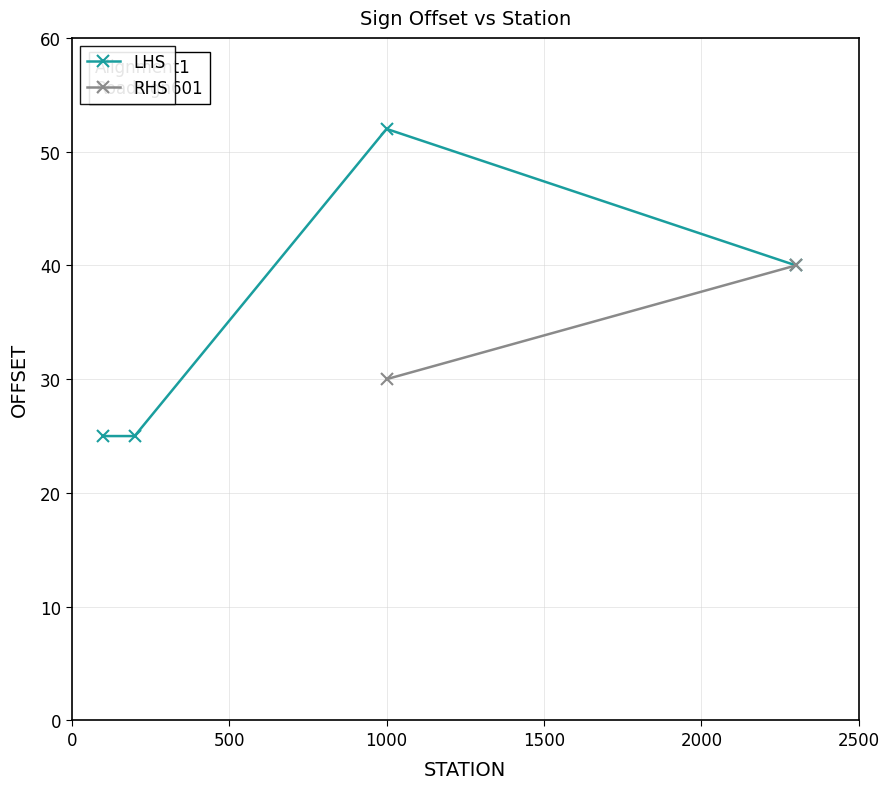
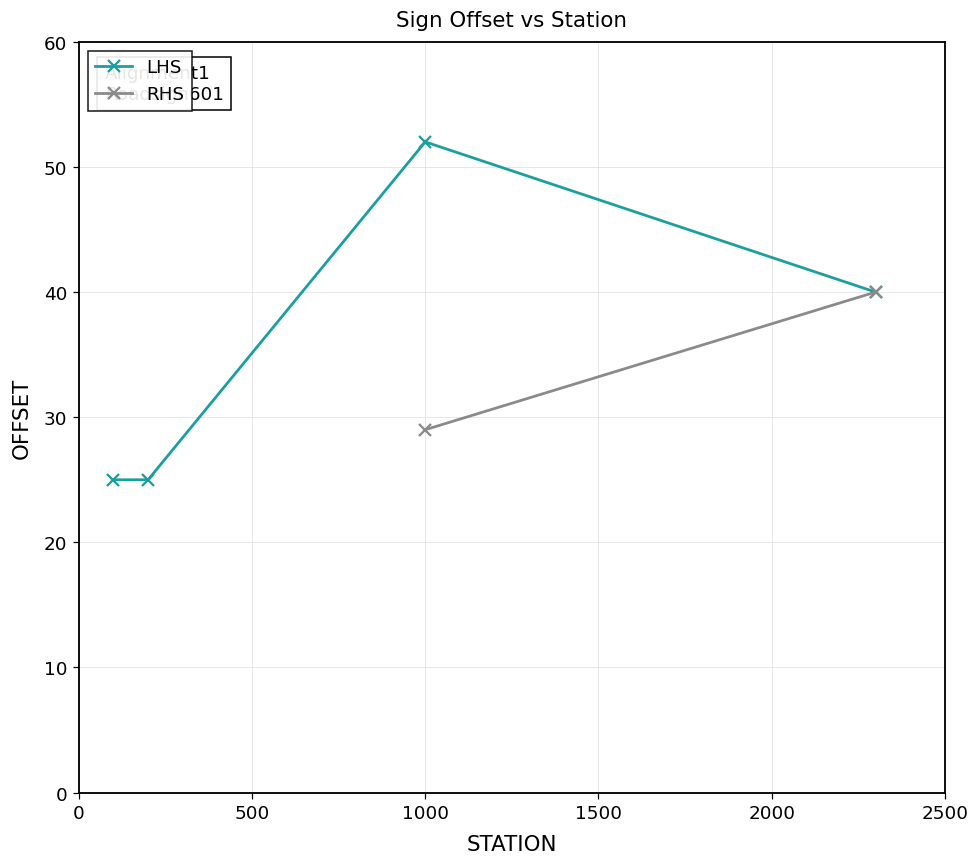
RHS, 1000: 30 -> 29
